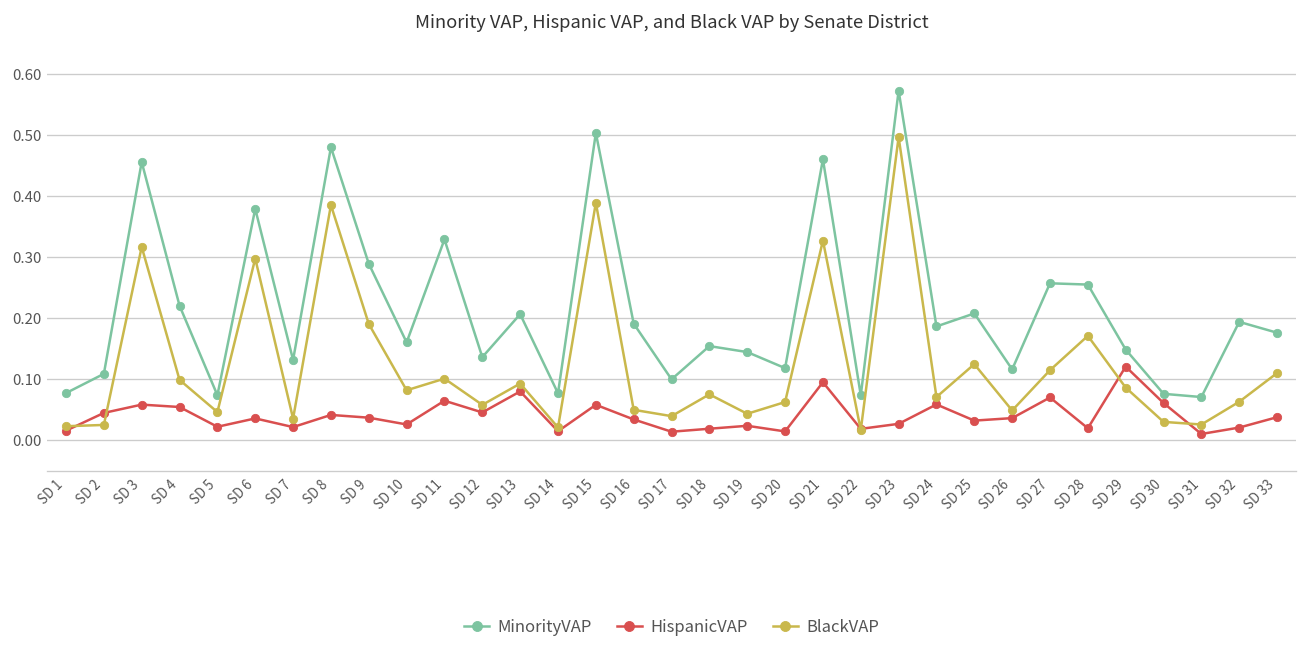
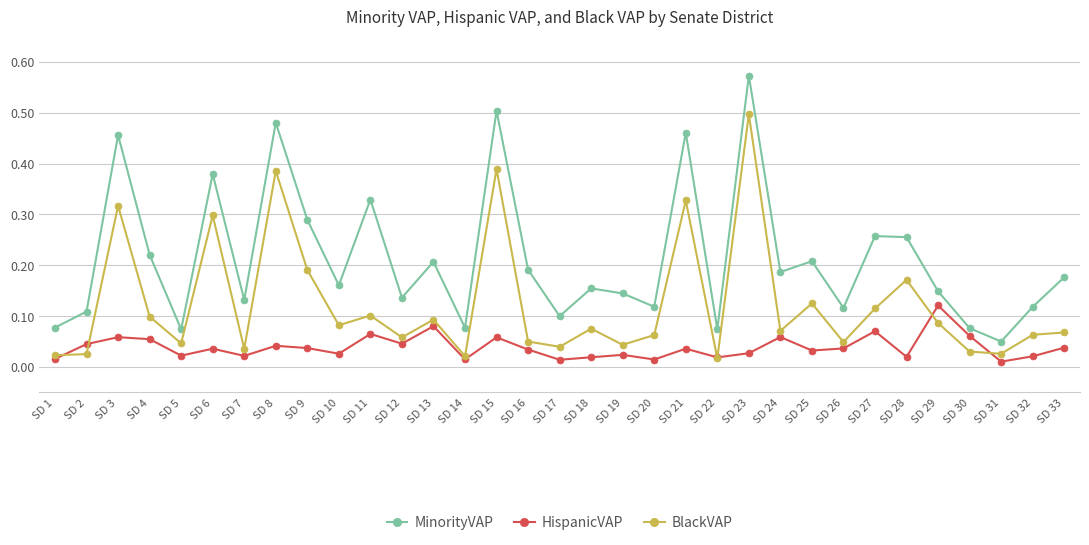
HispanicVAP, SD 21: 0.10 -> 0.04
MinorityVAP, SD 31: 0.07 -> 0.05
MinorityVAP, SD 32: 0.19 -> 0.12
BlackVAP, SD 33: 0.11 -> 0.07
